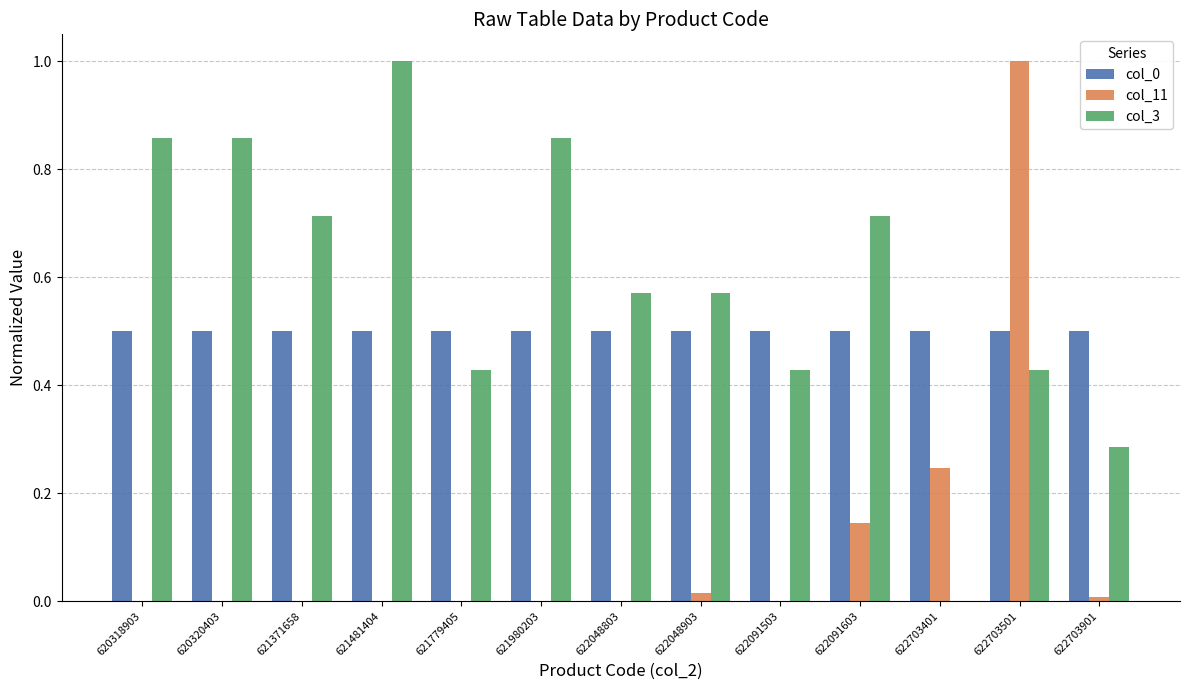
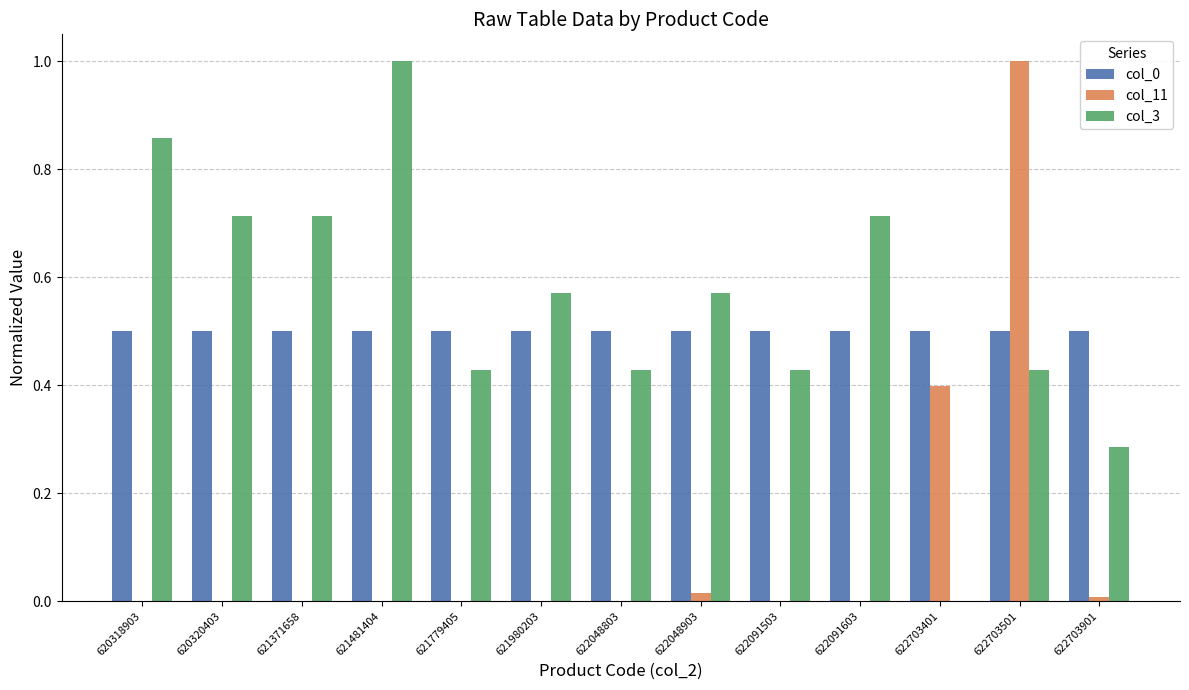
col_3, 620320403: 0.86 -> 0.71
col_3, 621980203: 0.86 -> 0.57
col_3, 622048803: 0.57 -> 0.43
col_11, 622091603: 0.15 -> 0.00
col_11, 622703401: 0.25 -> 0.40
